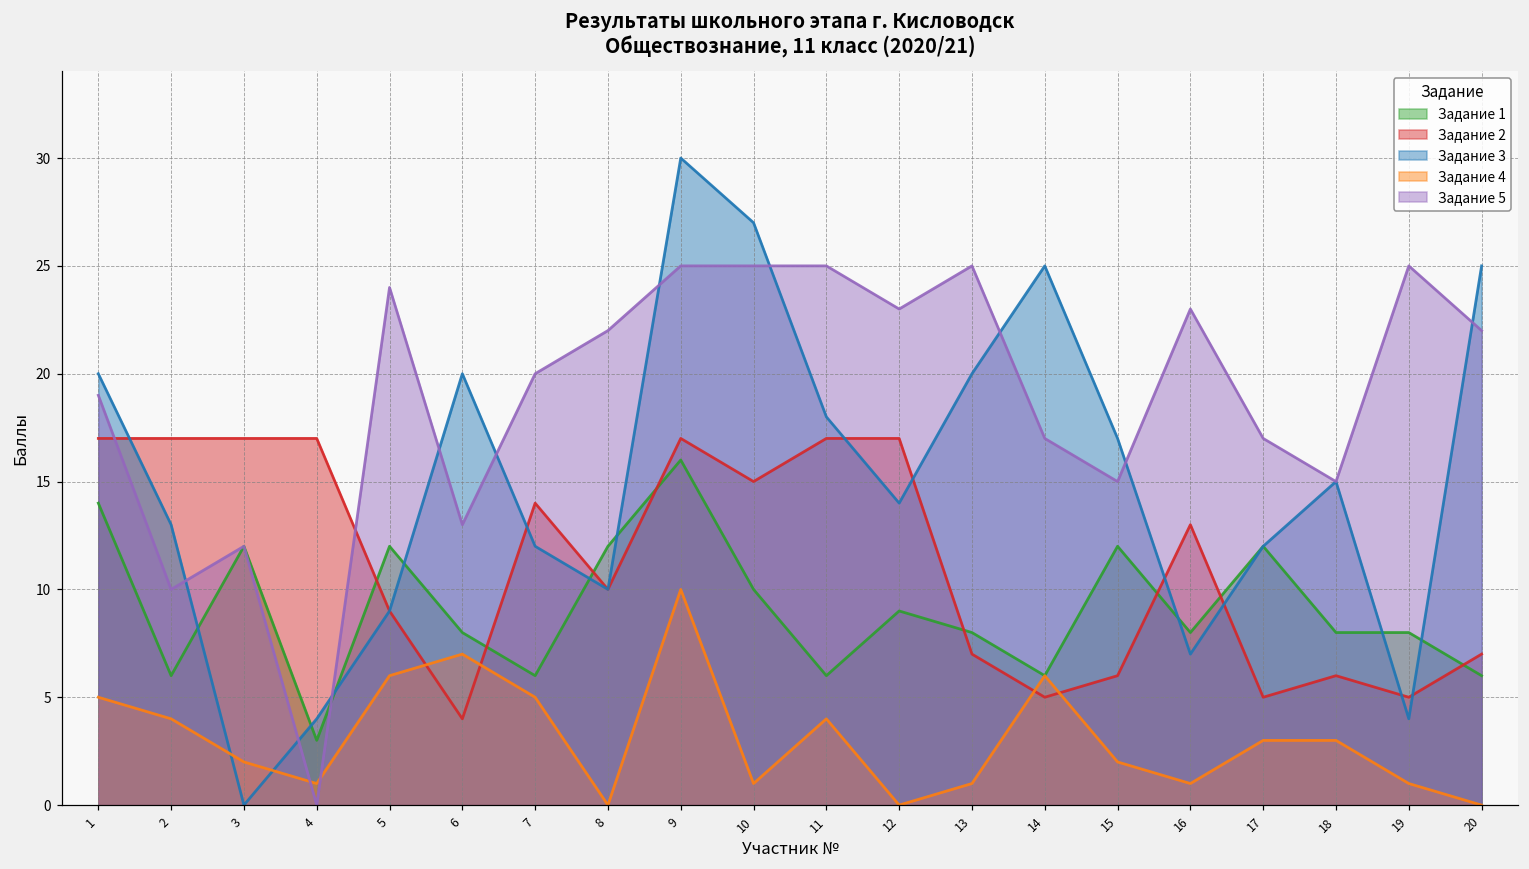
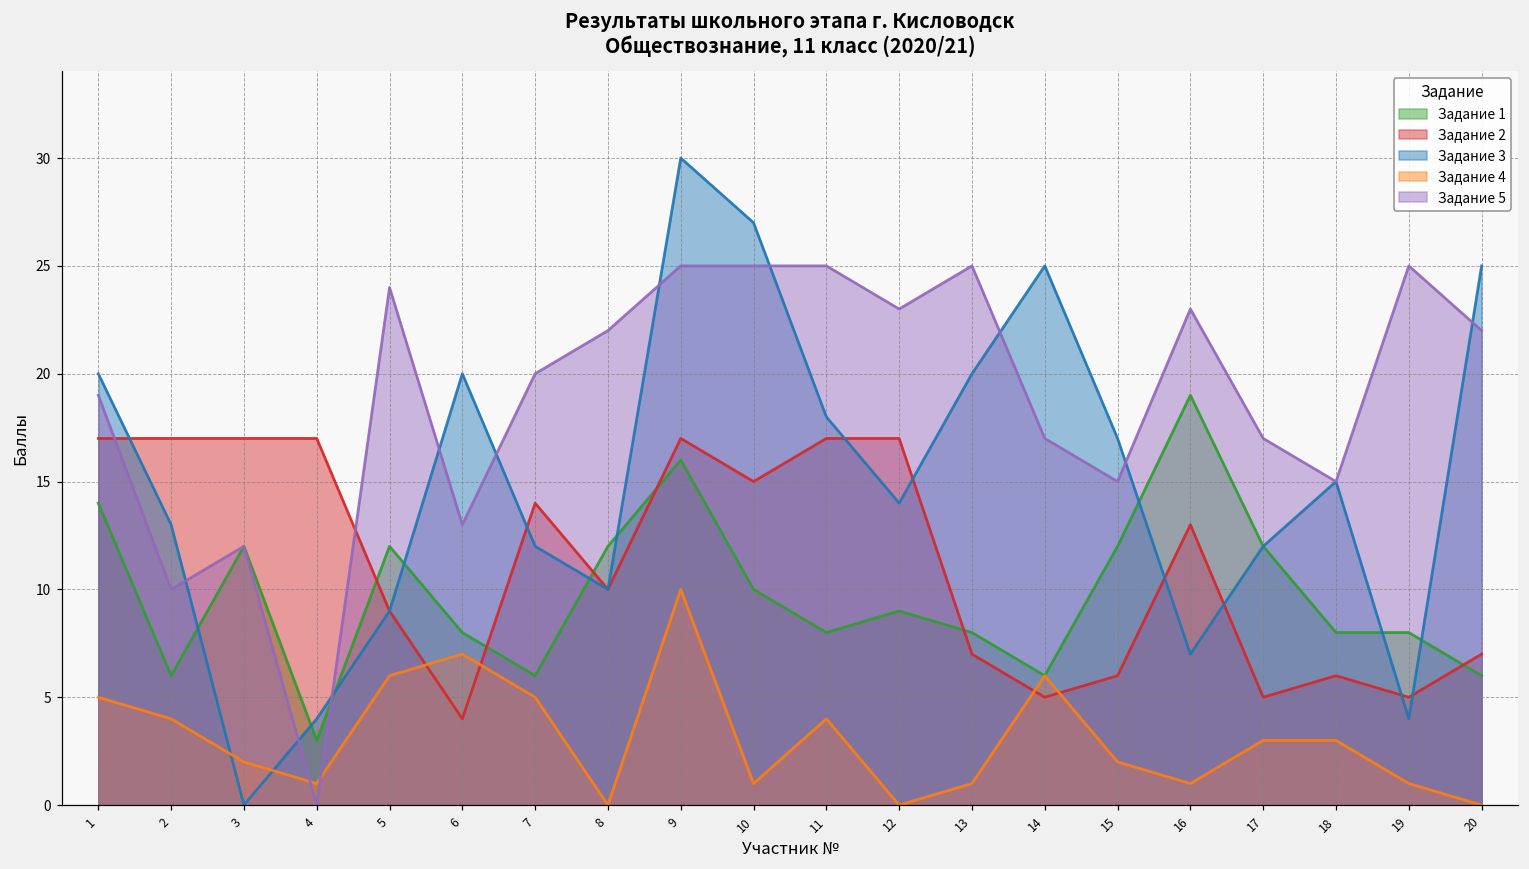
Задание 1, 11: 6 -> 8
Задание 1, 16: 8 -> 19
